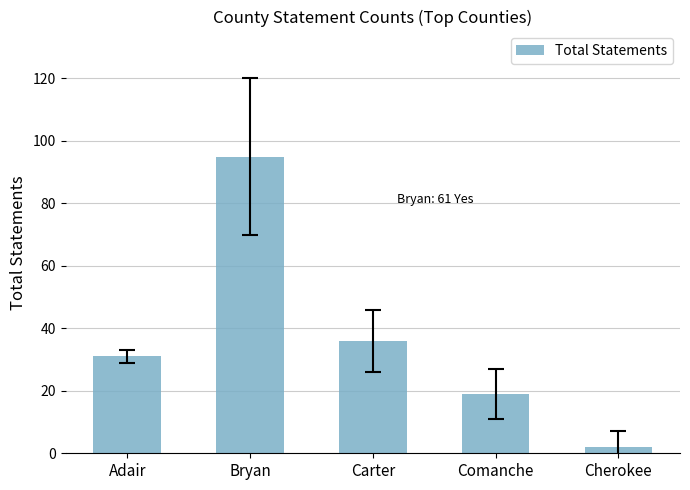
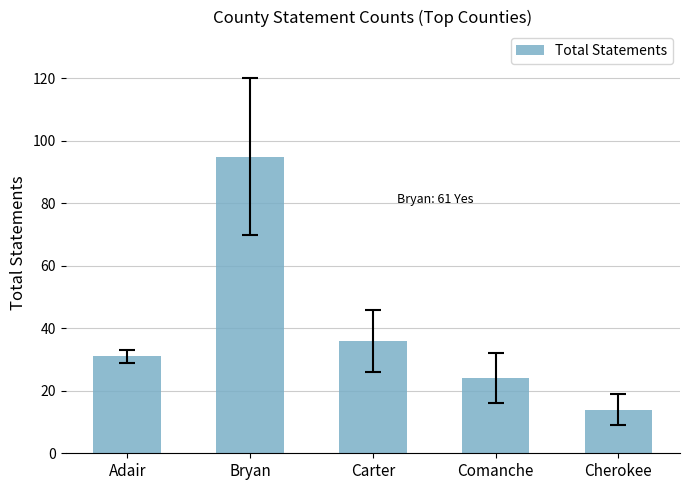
Total Statements, Comanche: 19 -> 24
Total Statements, Cherokee: 2 -> 14
